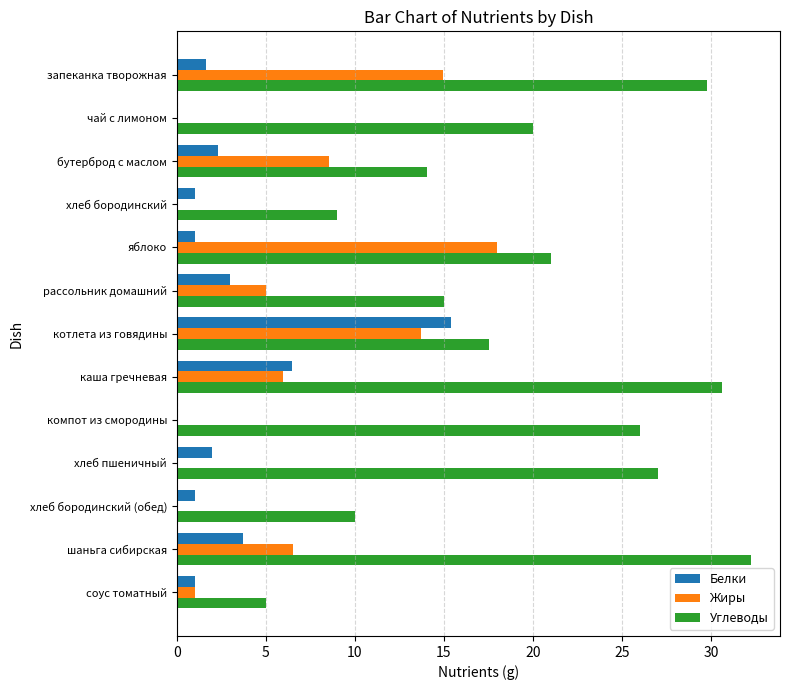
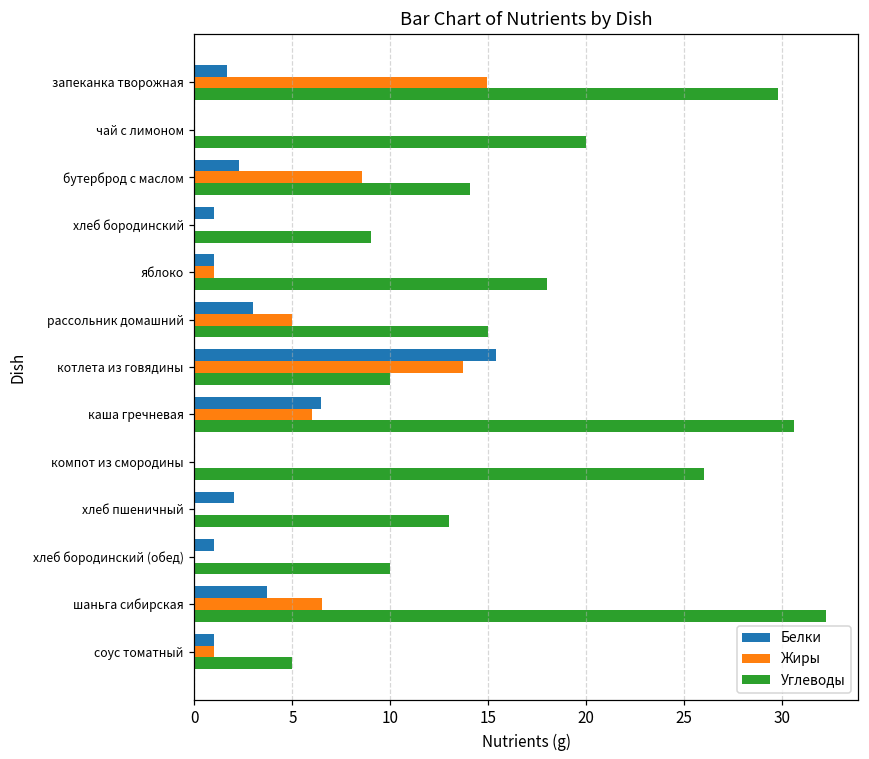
Жиры, яблоко: 18 -> 1
Углеводы, яблоко: 21 -> 18
Углеводы, котлета из говядины: 17.5 -> 10.0
Углеводы, хлеб пшеничный: 27 -> 13
